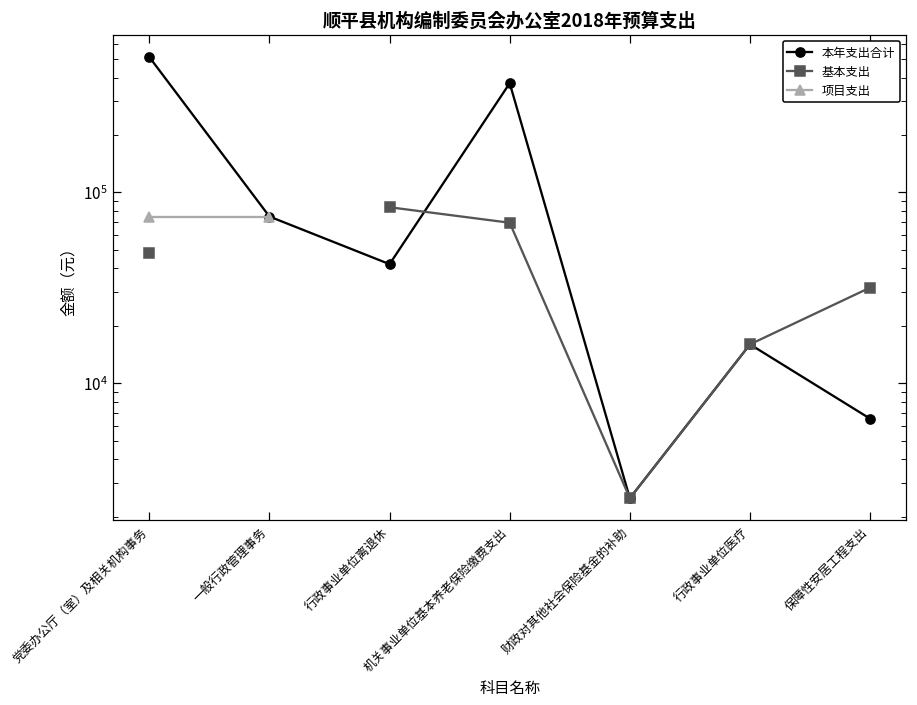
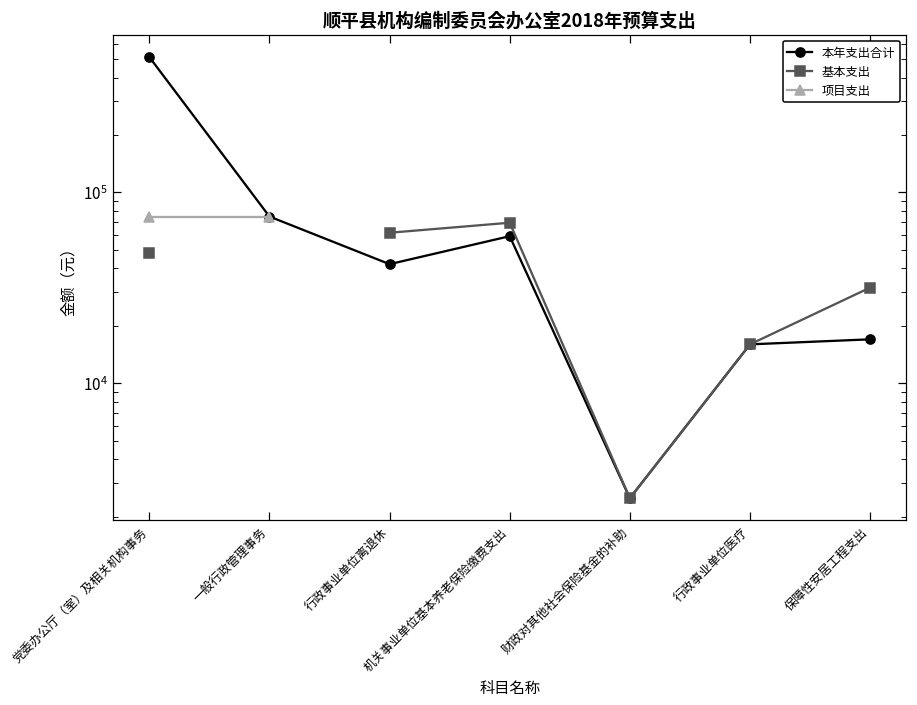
基本支出, 行政事业单位离退休: 80000 -> 62000
本年支出合计, 机关事业单位基本养老保险缴费支出: 370000 -> 59000
本年支出合计, 保障性安居工程支出: 6500 -> 17000
